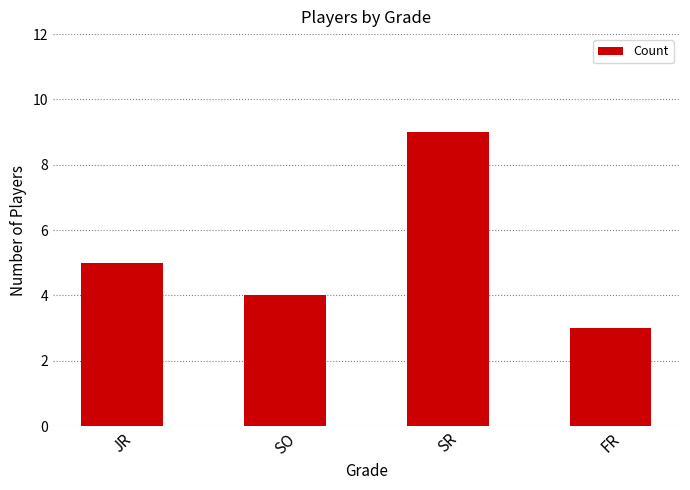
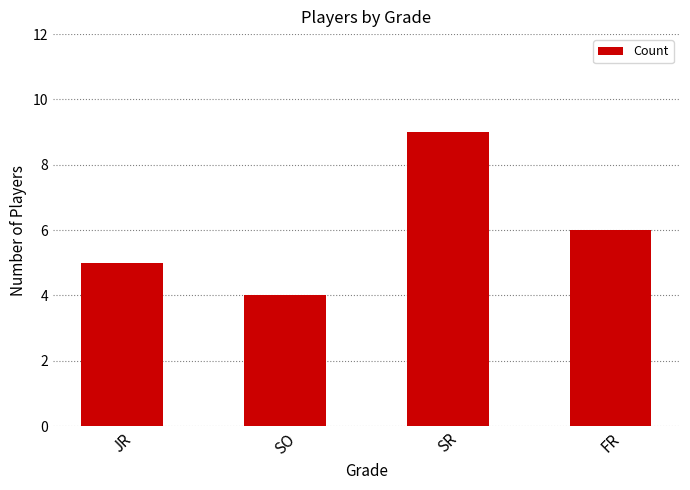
FR: 3 -> 6
